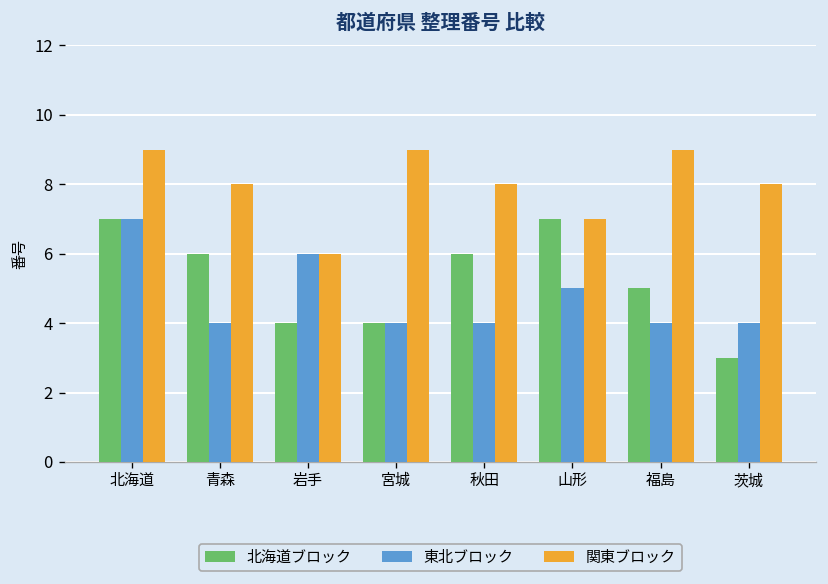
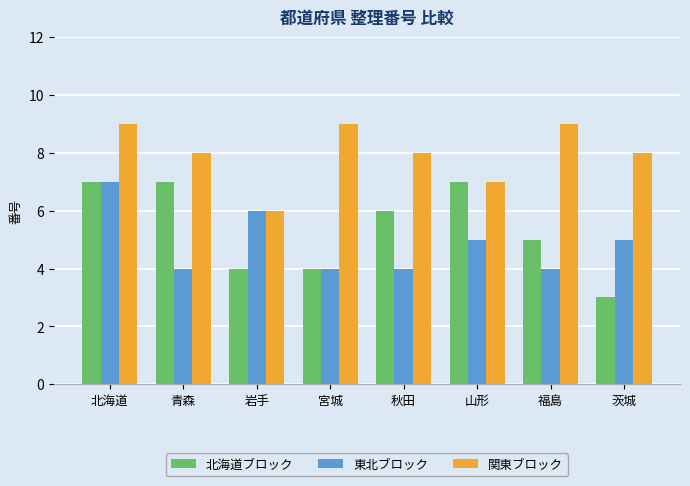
北海道ブロック, 青森: 6 -> 7
東北ブロック, 茨城: 4 -> 5
